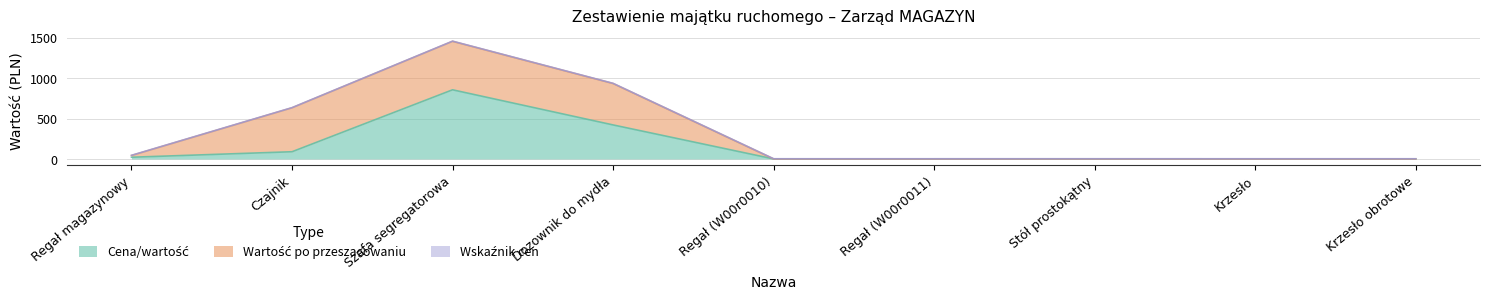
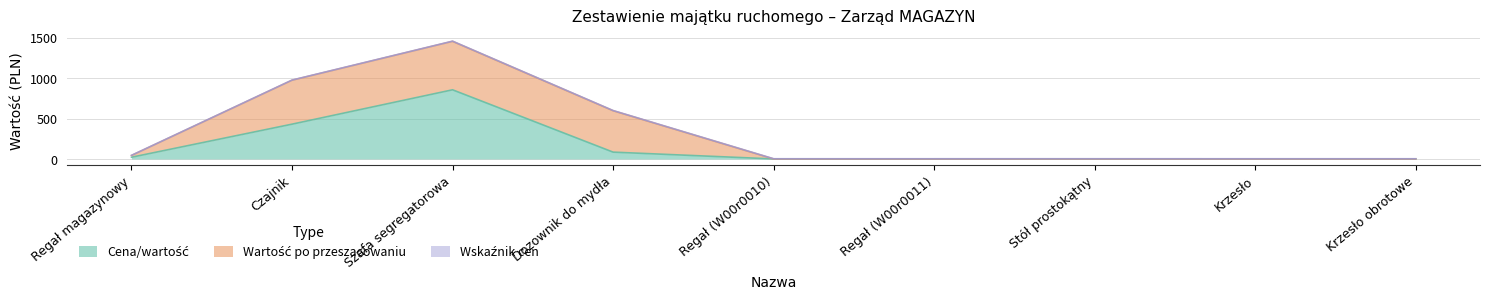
Cena/wartość, Czajnik: 100 -> 400
Cena/wartość, Dozownik do mydła: 400 -> 100
